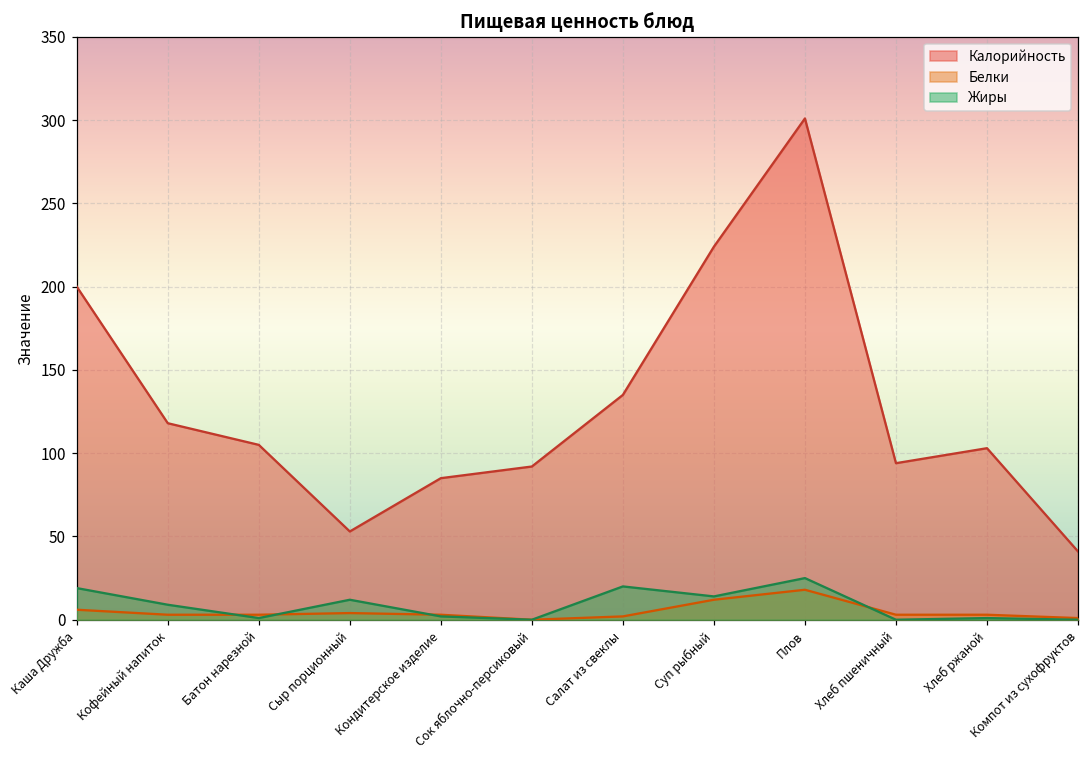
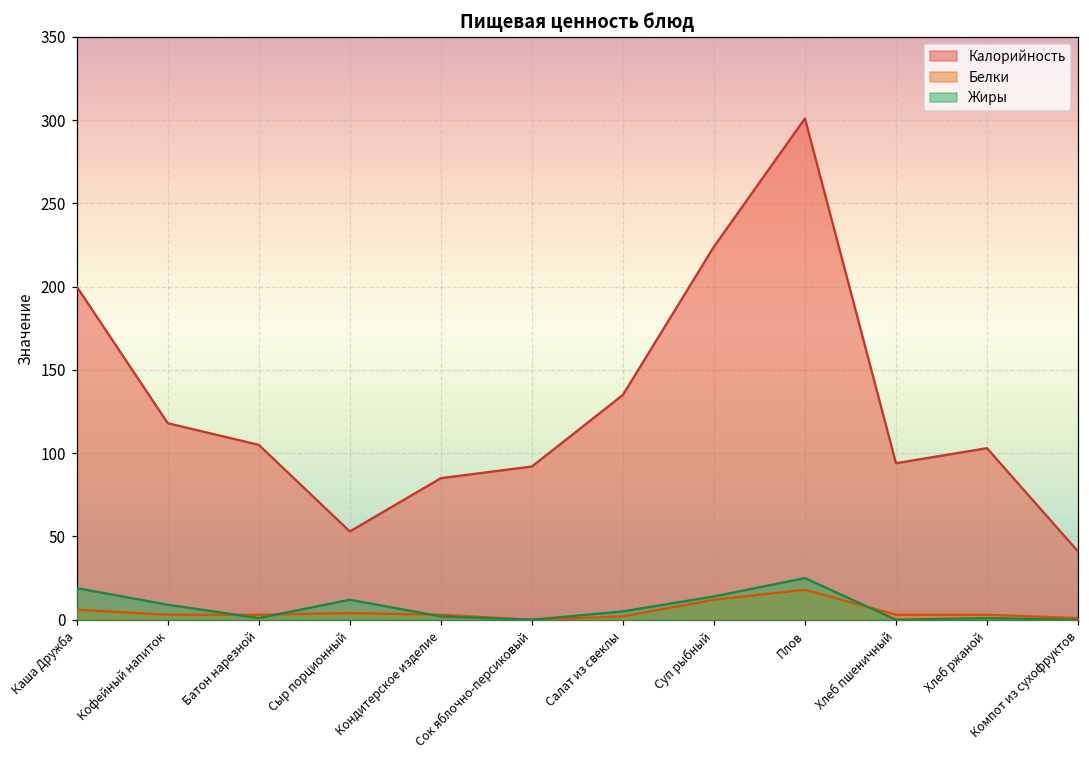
Жиры, Салат из свеклы: 20 -> 5
